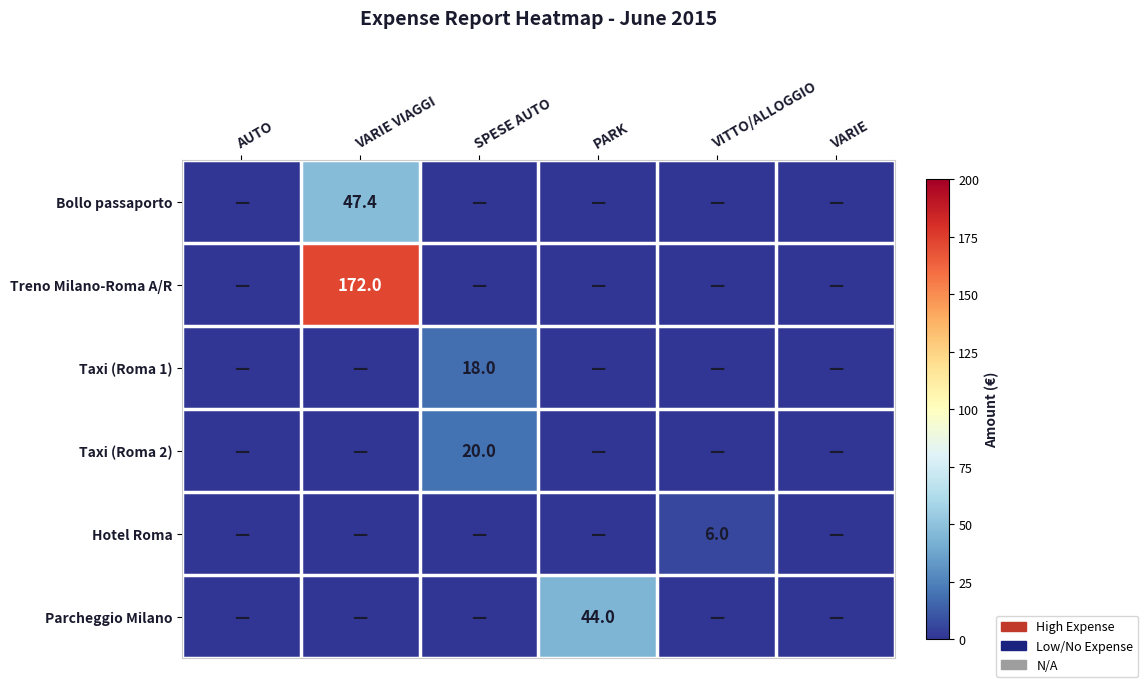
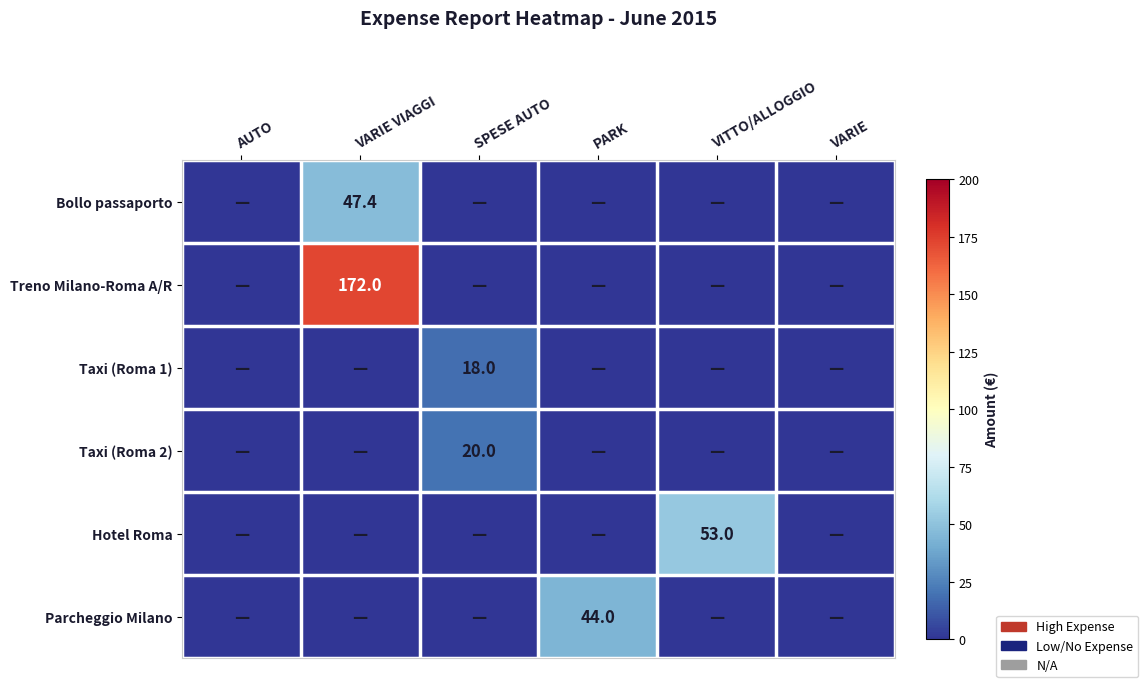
Hotel Roma, VITTO/ALLOGGIO: 6.0 -> 53.0
